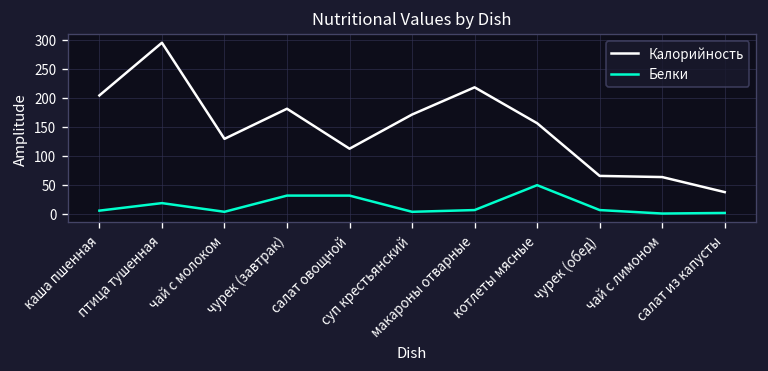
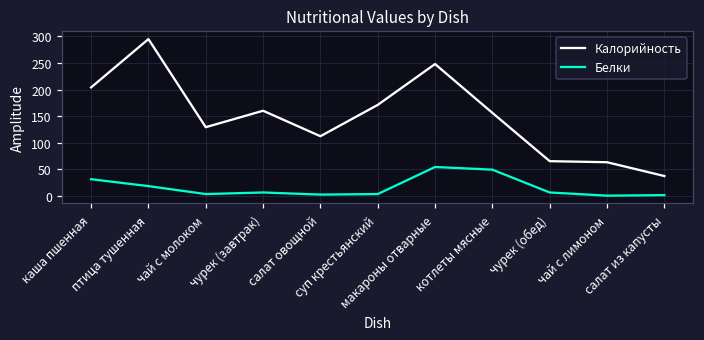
Белки, каша пшенная: 10 -> 30
Калорийность, чурек (завтрак): 180 -> 160
Белки, чурек (завтрак): 30 -> 10
Белки, салат овощной: 30 -> 0
Калорийность, макароны отварные: 220 -> 250
Белки, макароны отварные: 10 -> 50
